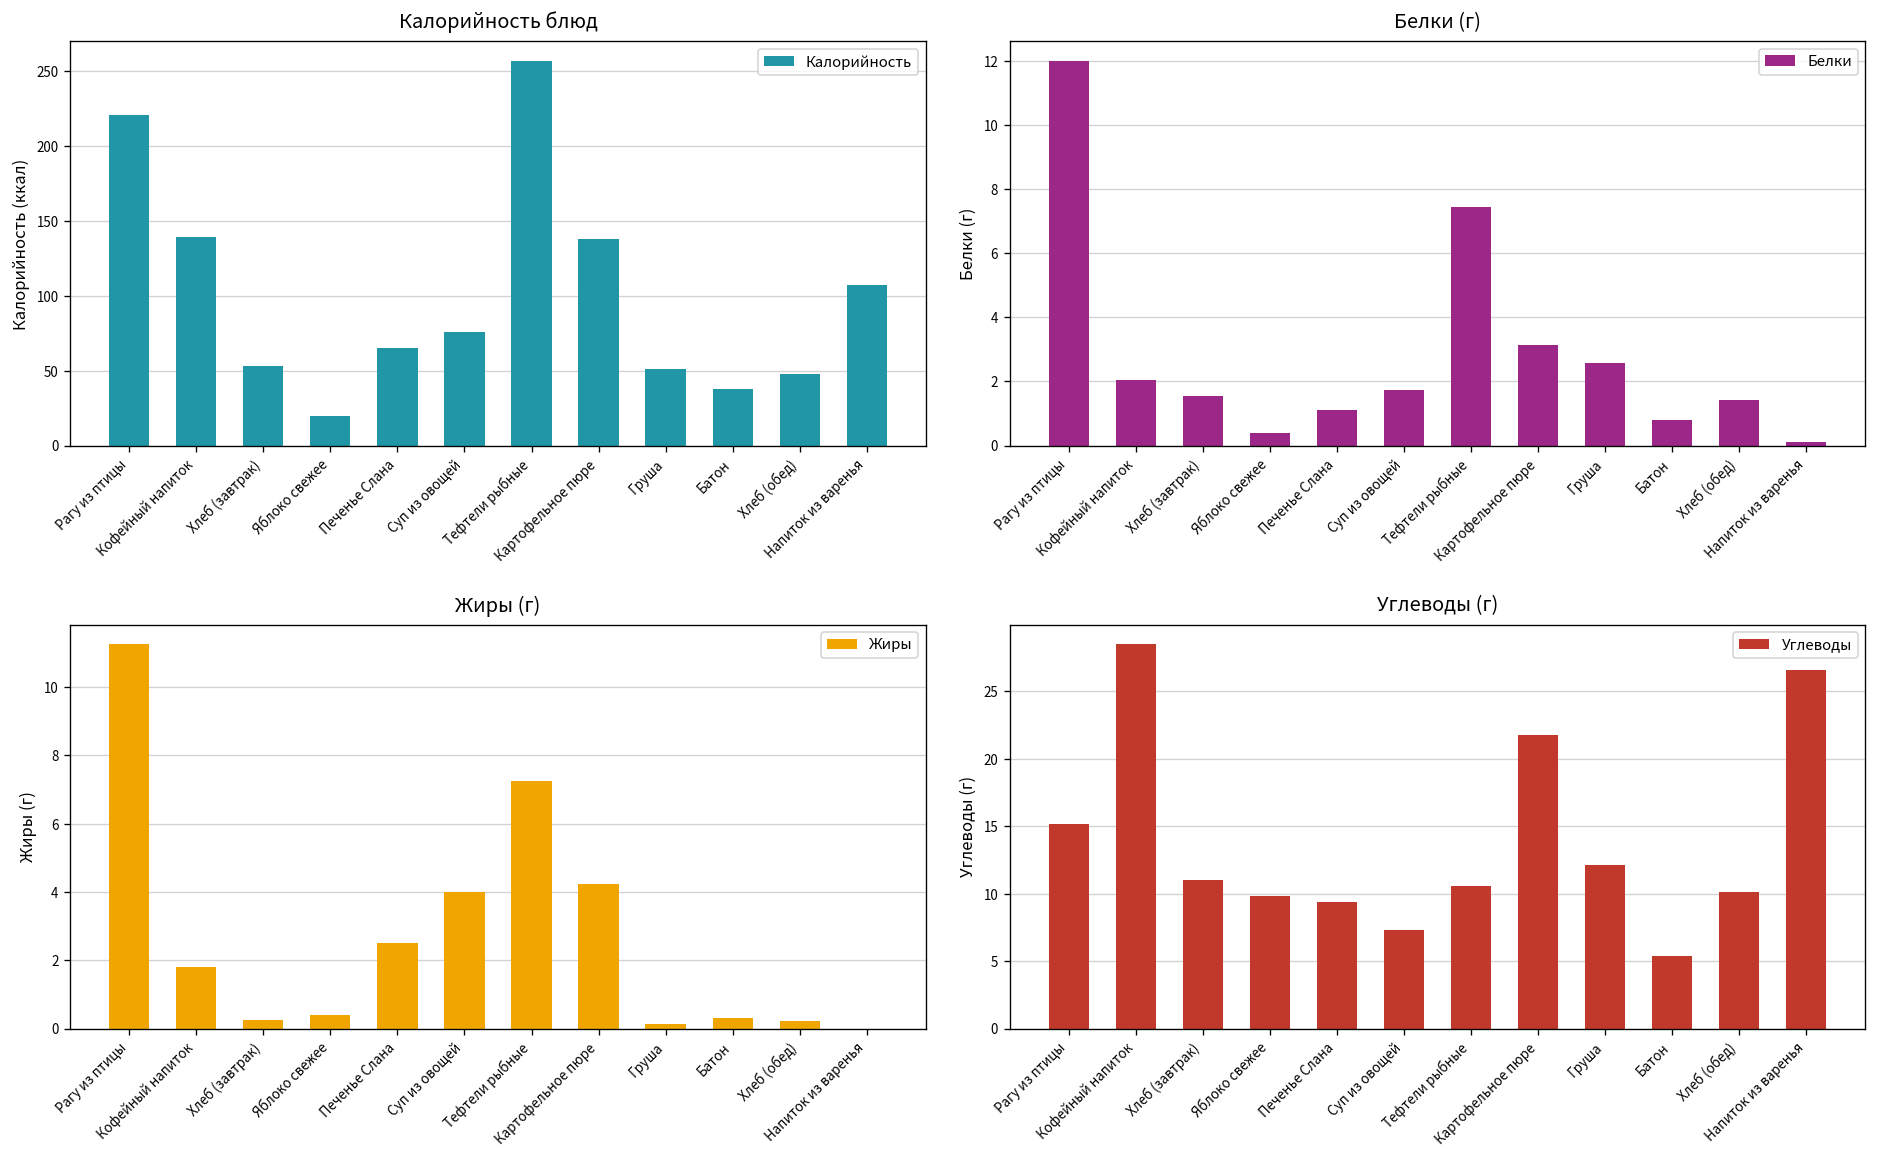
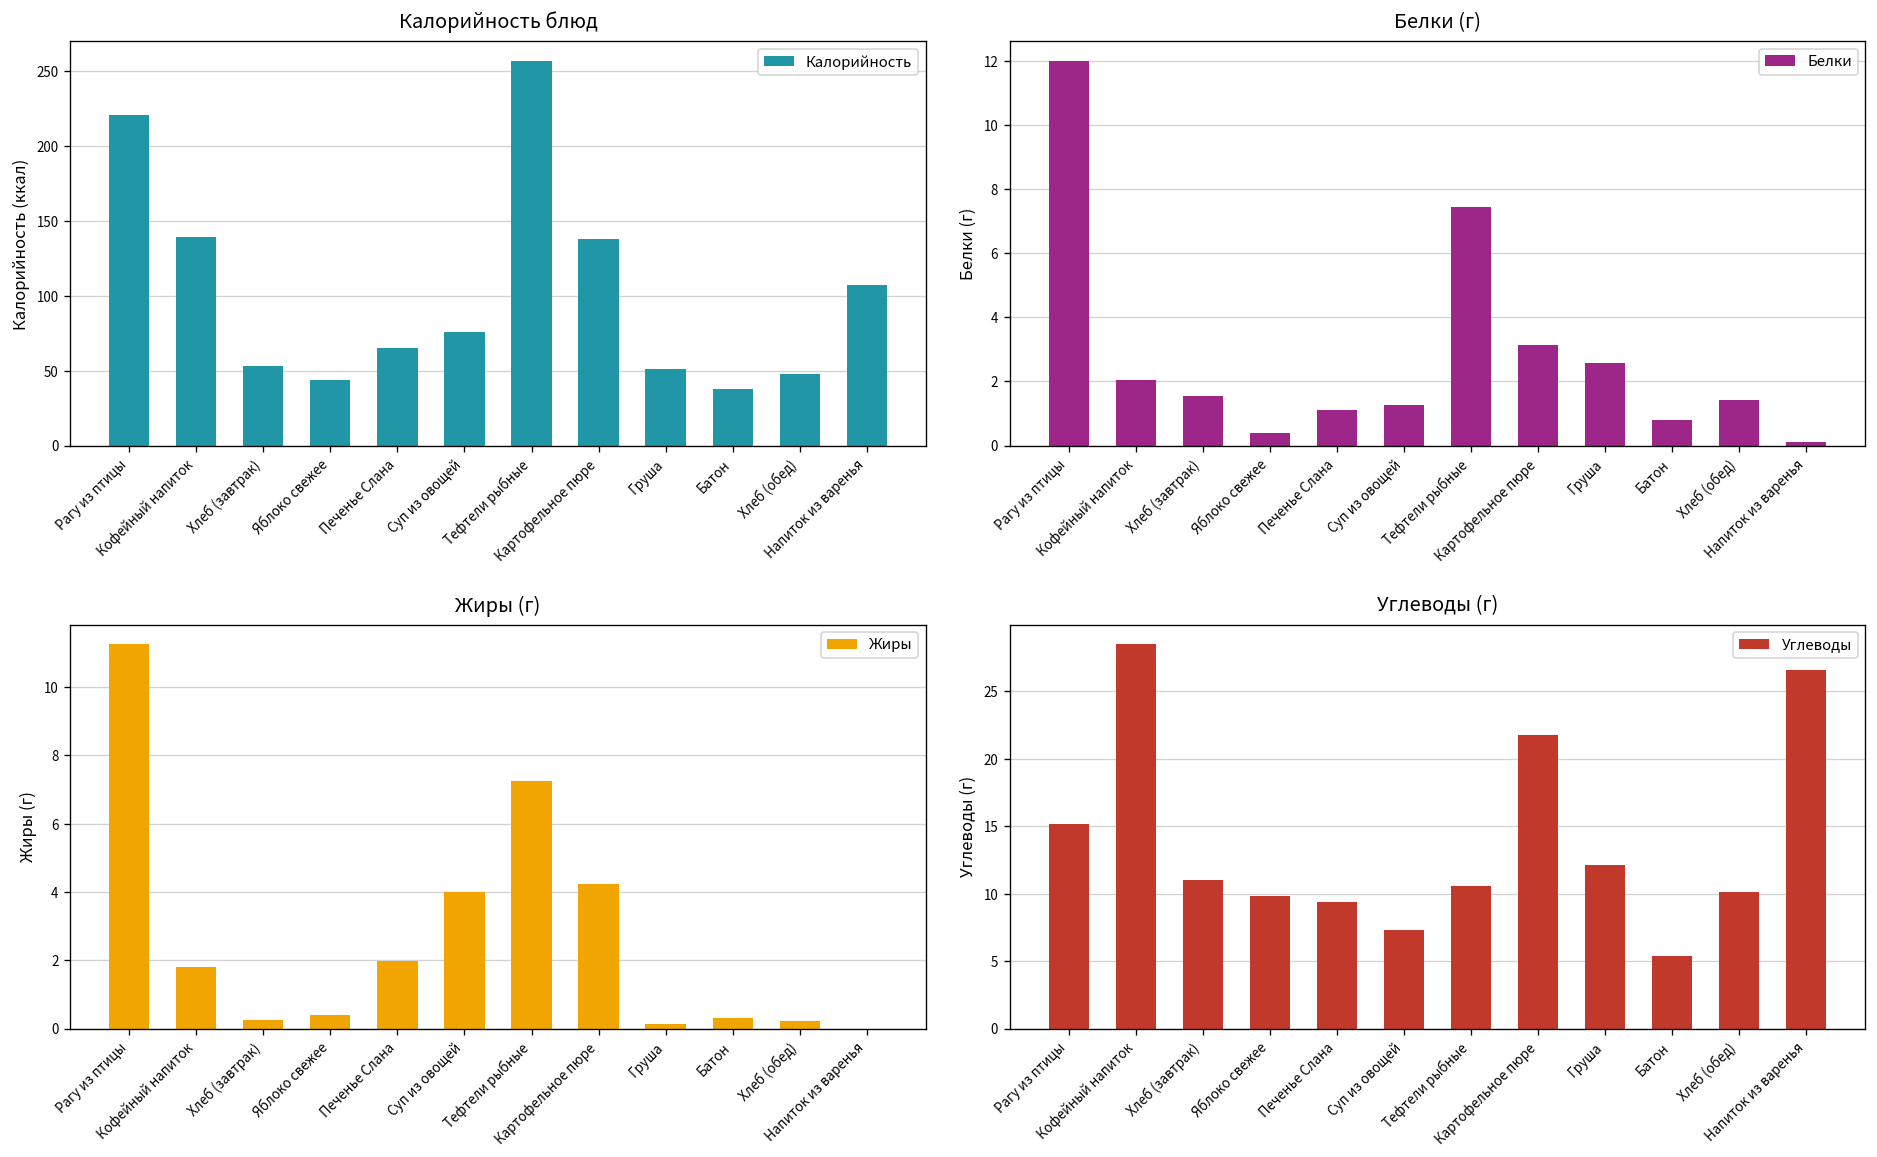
Калорийность блюд, Яблоко свежее: 20 -> 44
Белки (г), Суп из овощей: 1.7 -> 1.3
Жиры (г), Печенье Слана: 2.5 -> 2.0
